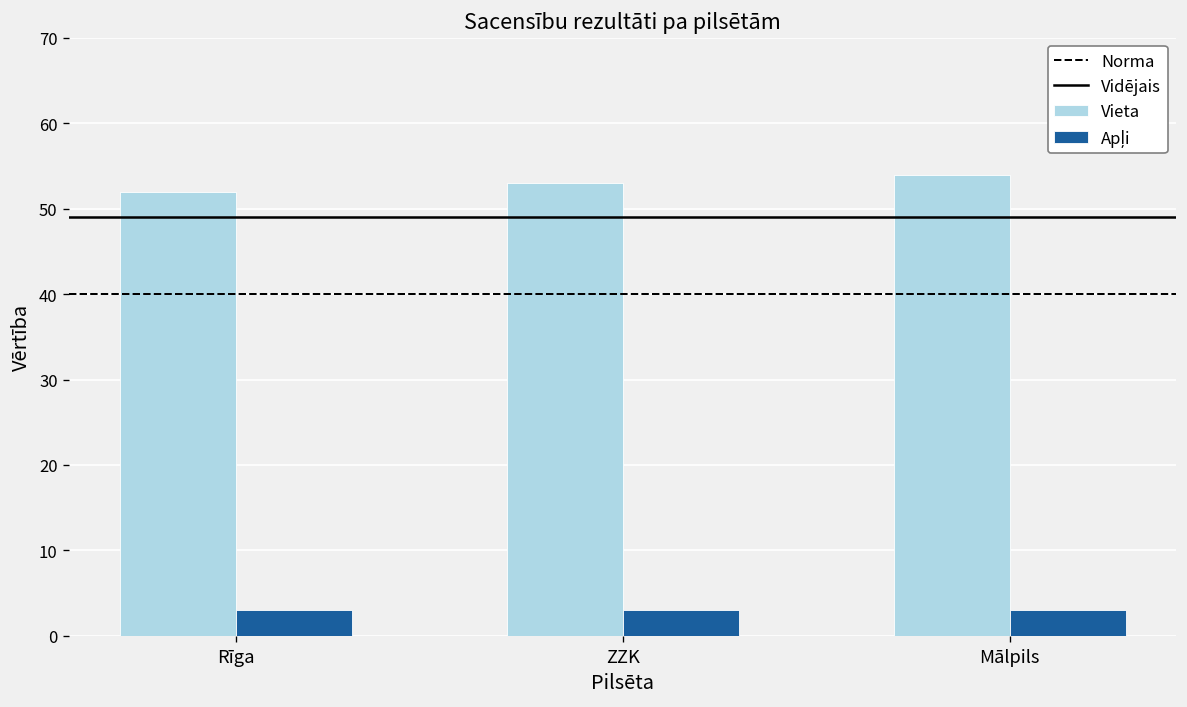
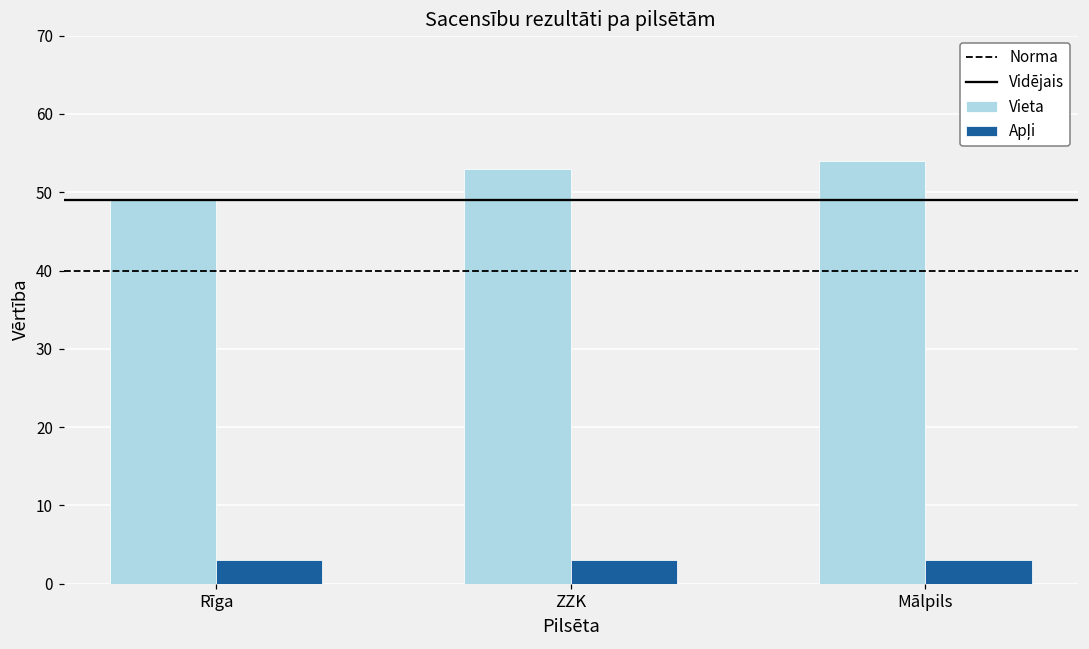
Vieta, Rīga: 52 -> 49
